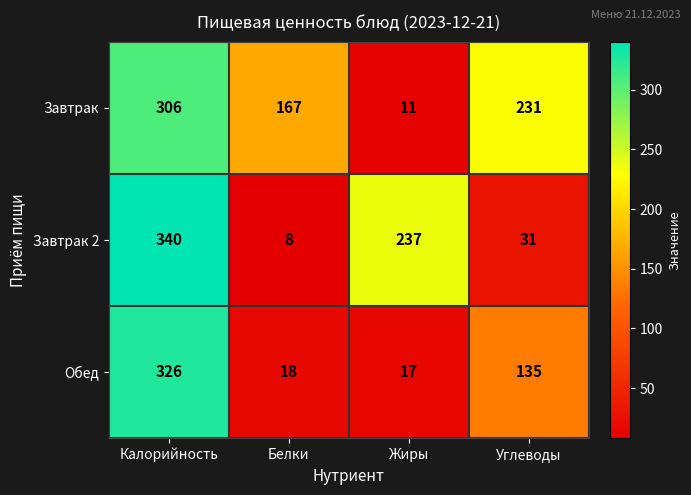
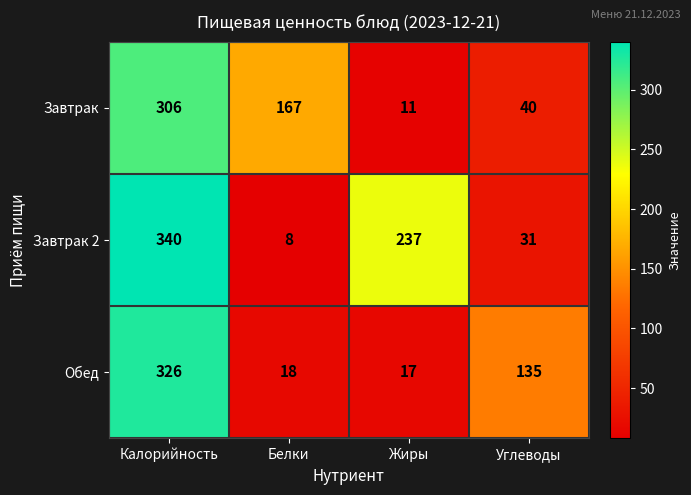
Завтрак, Углеводы: 231 -> 40
